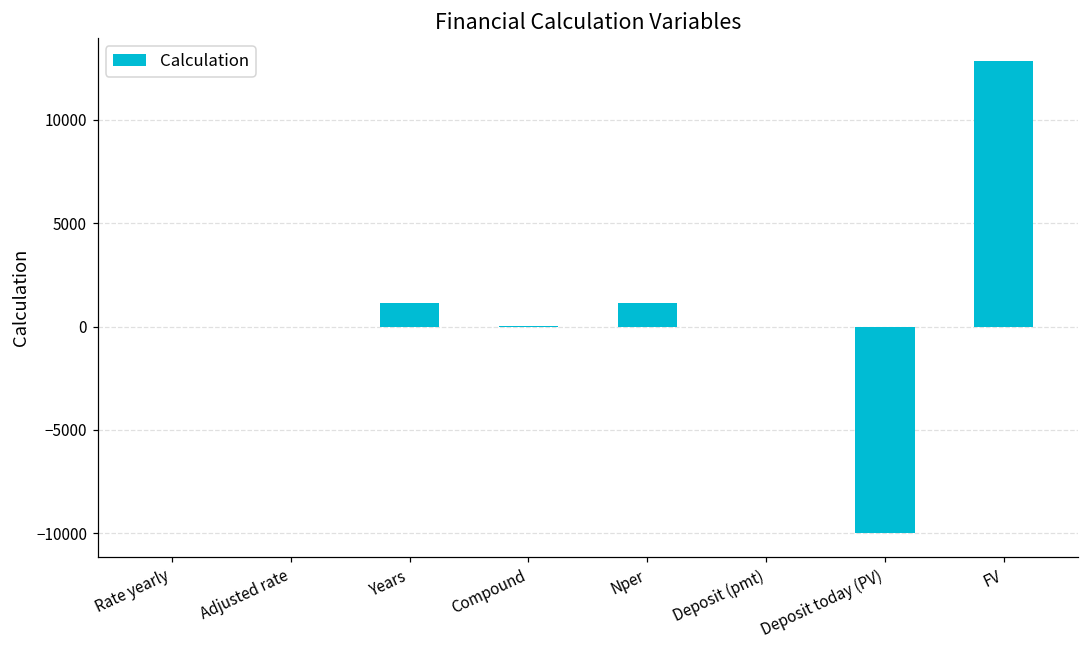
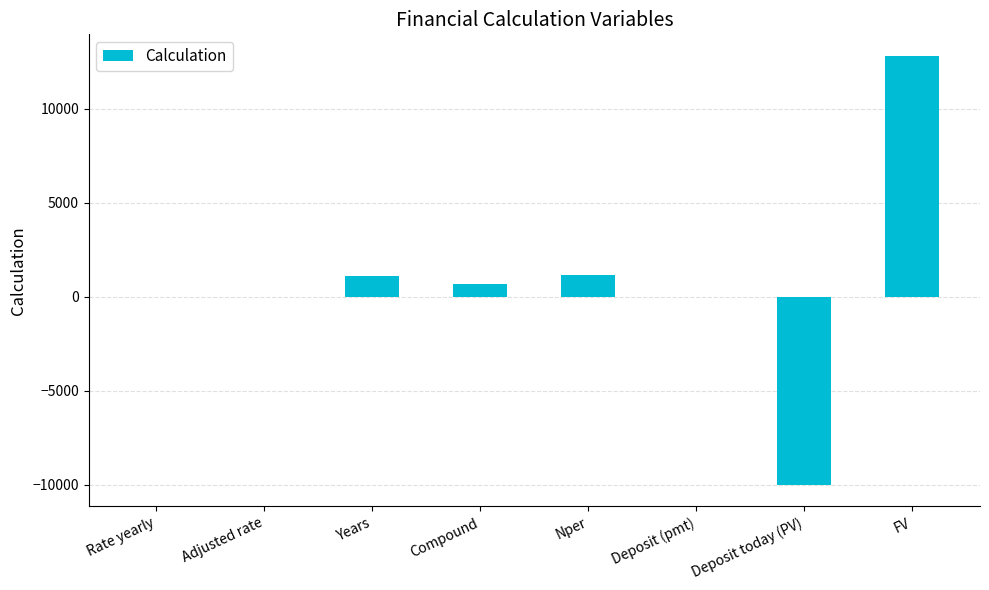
Compound: 0 -> 700
